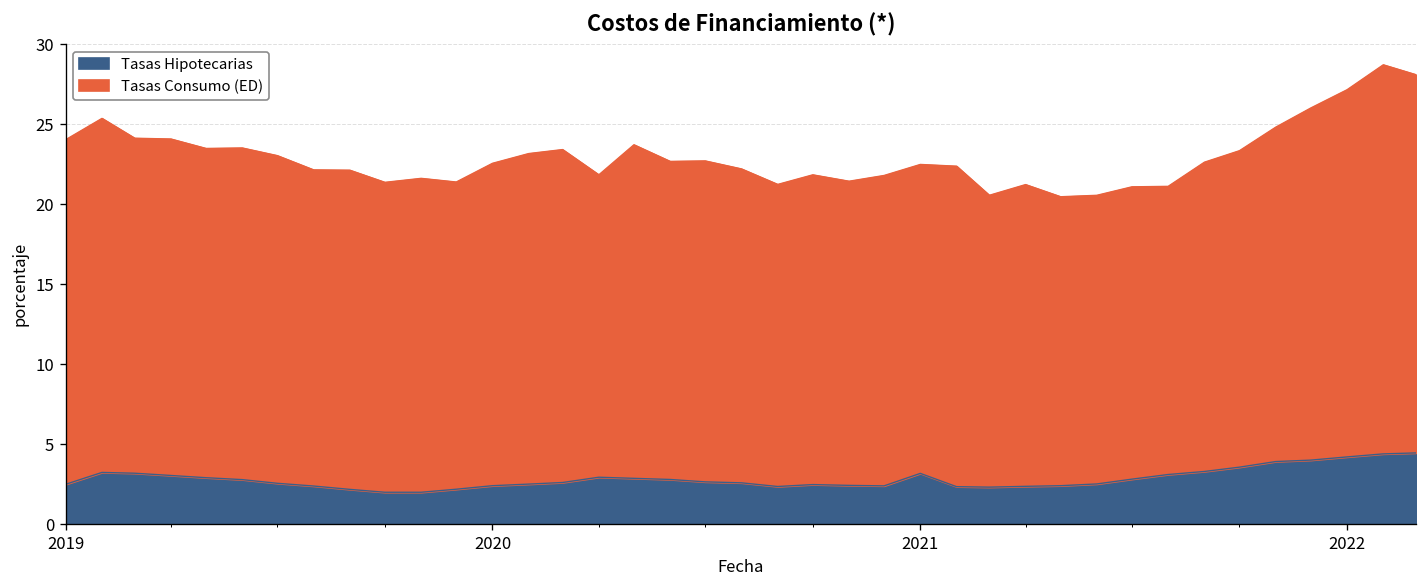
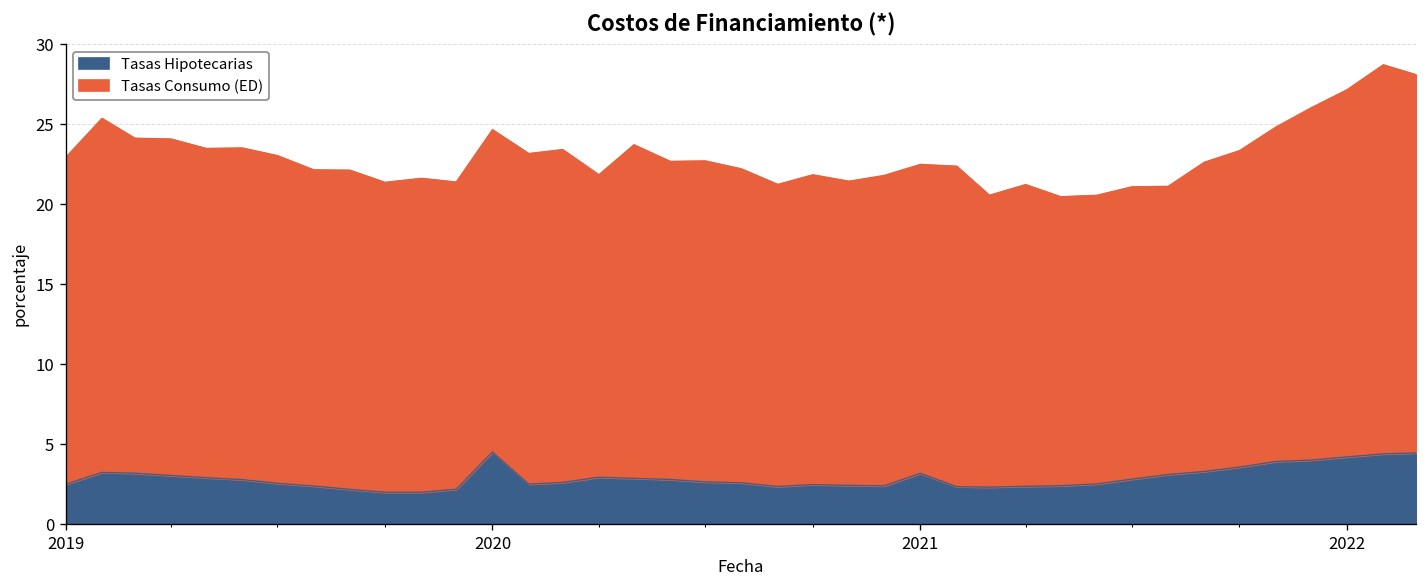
Tasas Consumo (ED), 2019: 21.5 -> 20.4
Tasas Hipotecarias, 2020: 2.4 -> 4.5
